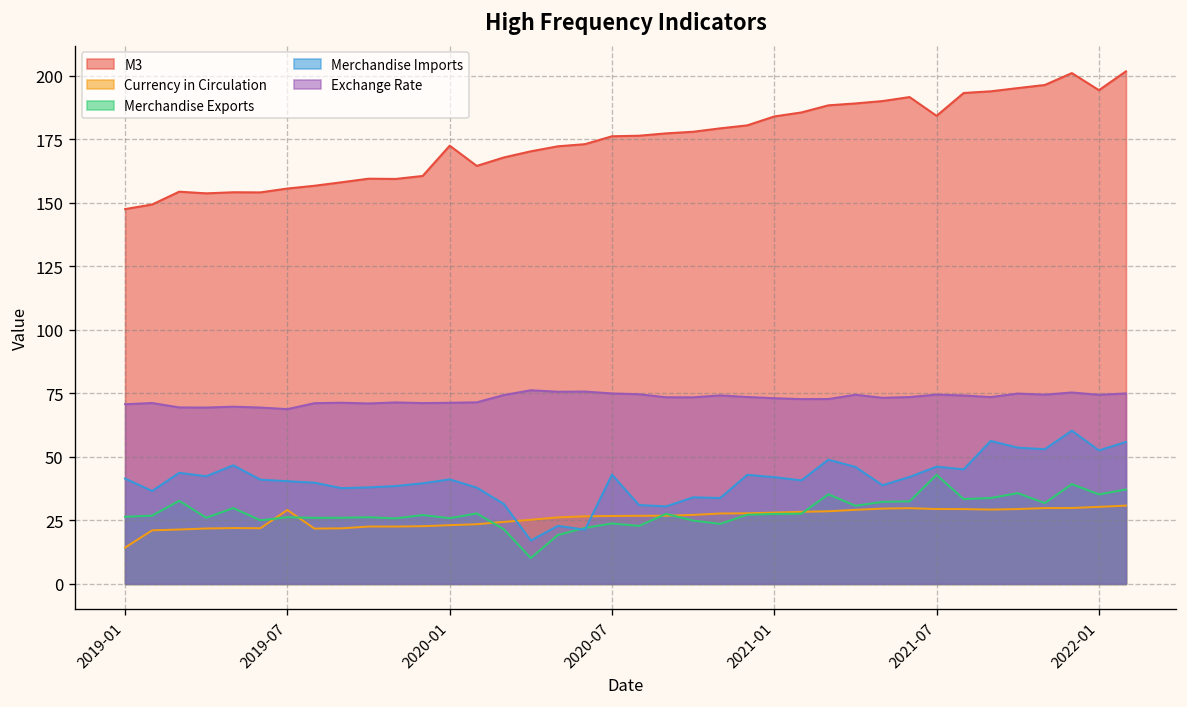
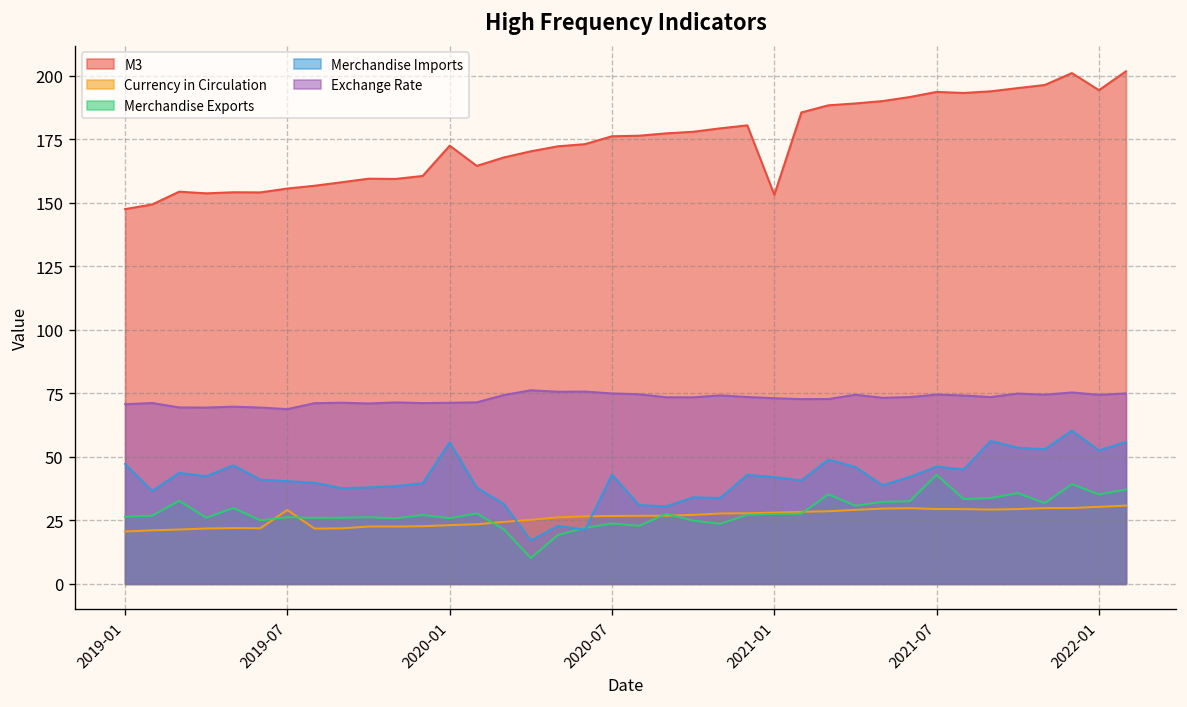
Currency in Circulation, 2019-01: 14 -> 21
Merchandise Imports, 2019-01: 41 -> 47
Merchandise Imports, 2020-01: 41 -> 56
M3, 2021-01: 184 -> 153
M3, 2021-07: 184 -> 194
